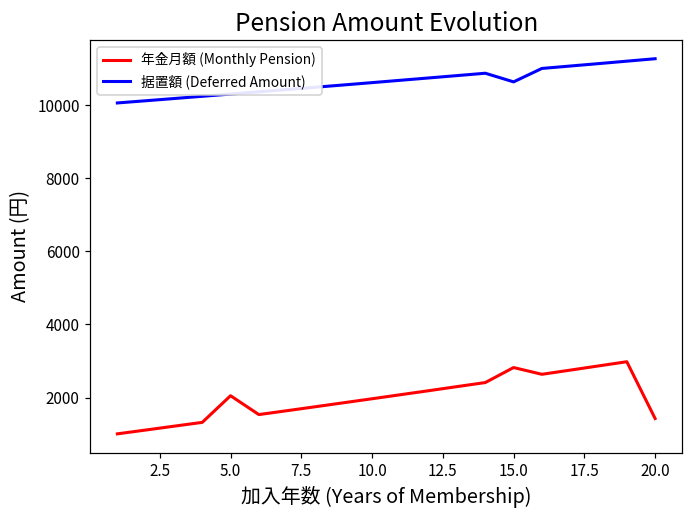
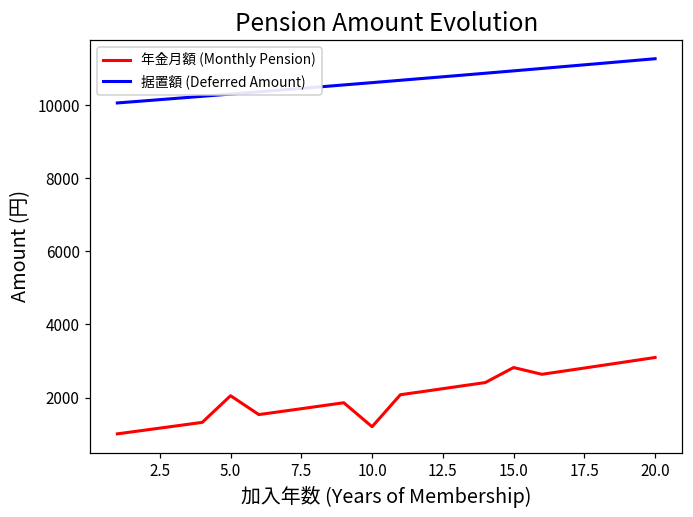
年金月額 (Monthly Pension), 10.0: 2000 -> 1200
据置額 (Deferred Amount), 15.0: 10600 -> 10900
年金月額 (Monthly Pension), 20.0: 1400 -> 3100
